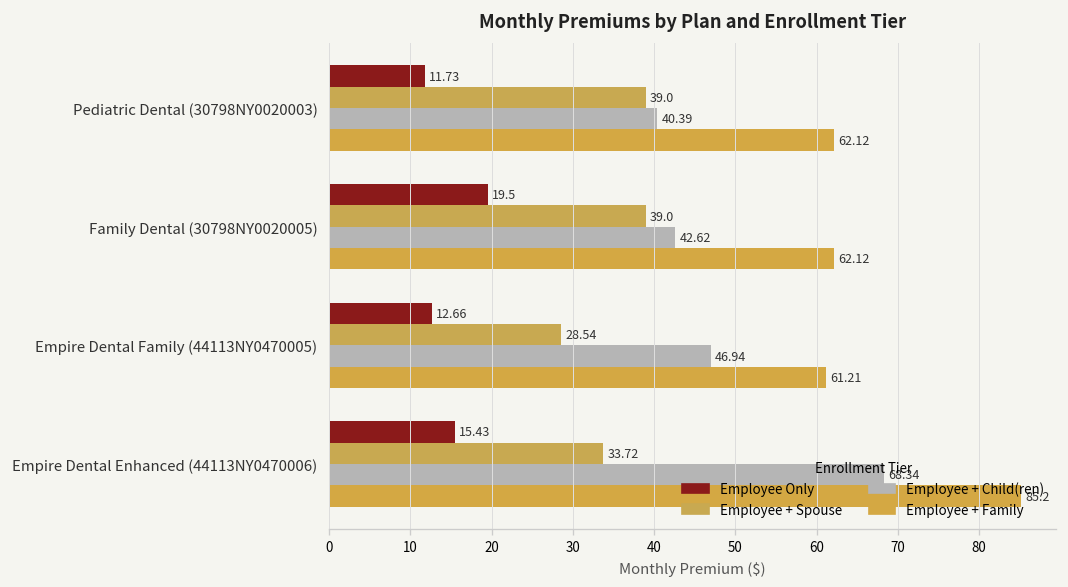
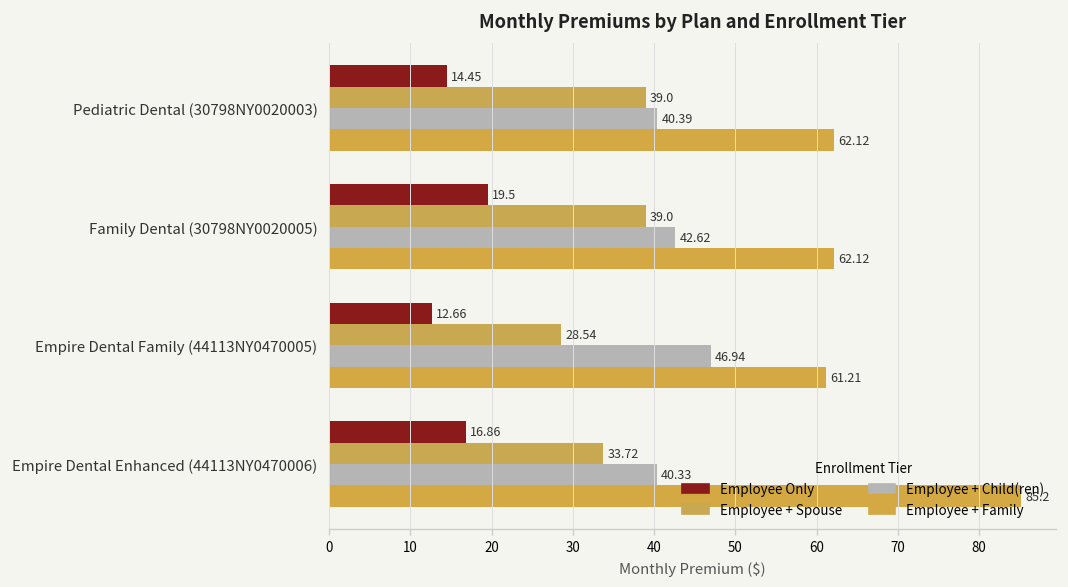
Employee Only, Pediatric Dental (30798NY0020003): 11.73 -> 14.45
Employee Only, Empire Dental Enhanced (44113NY0470006): 15.43 -> 16.86
Employee + Child(ren), Empire Dental Enhanced (44113NY0470006): 68.34 -> 40.33
